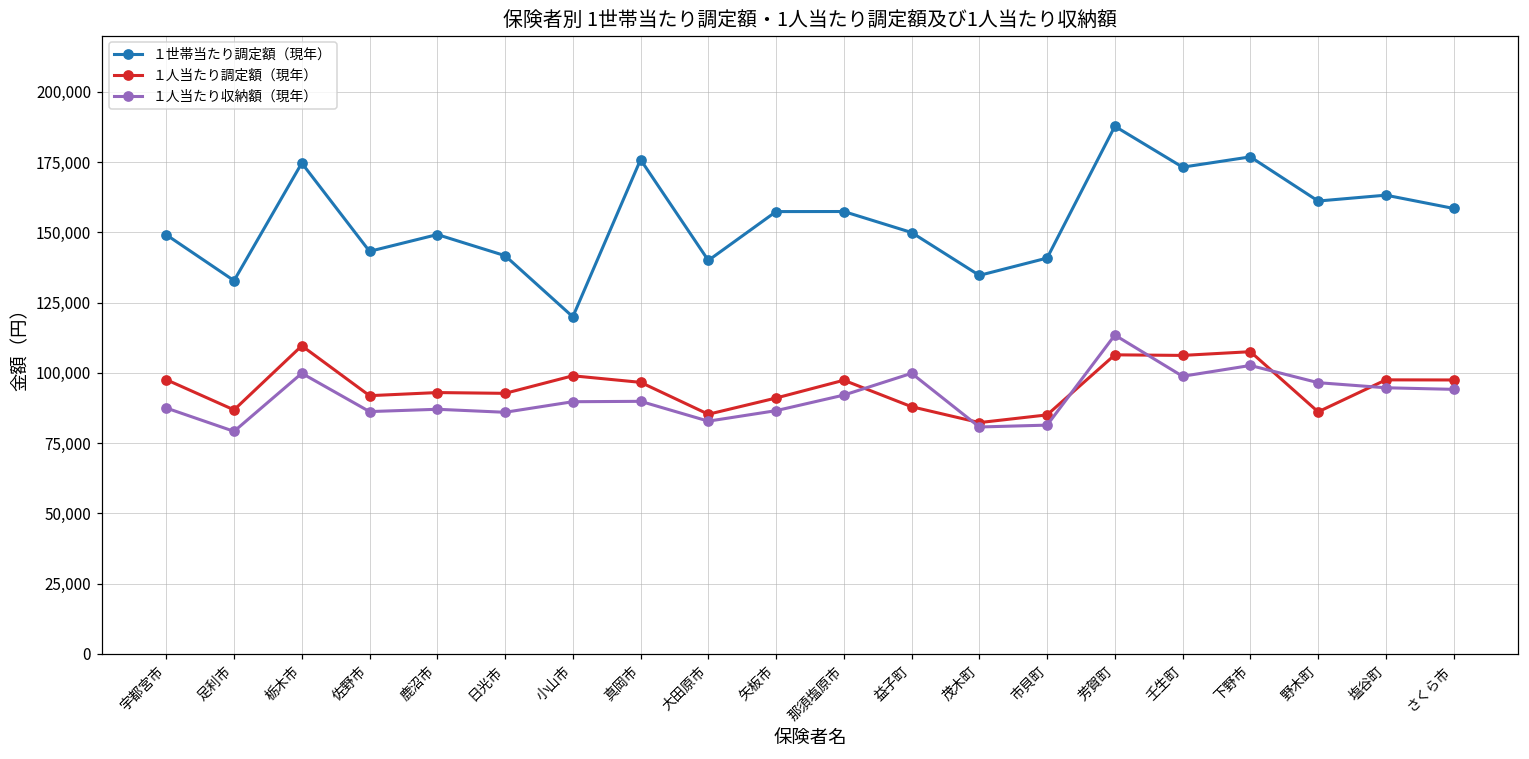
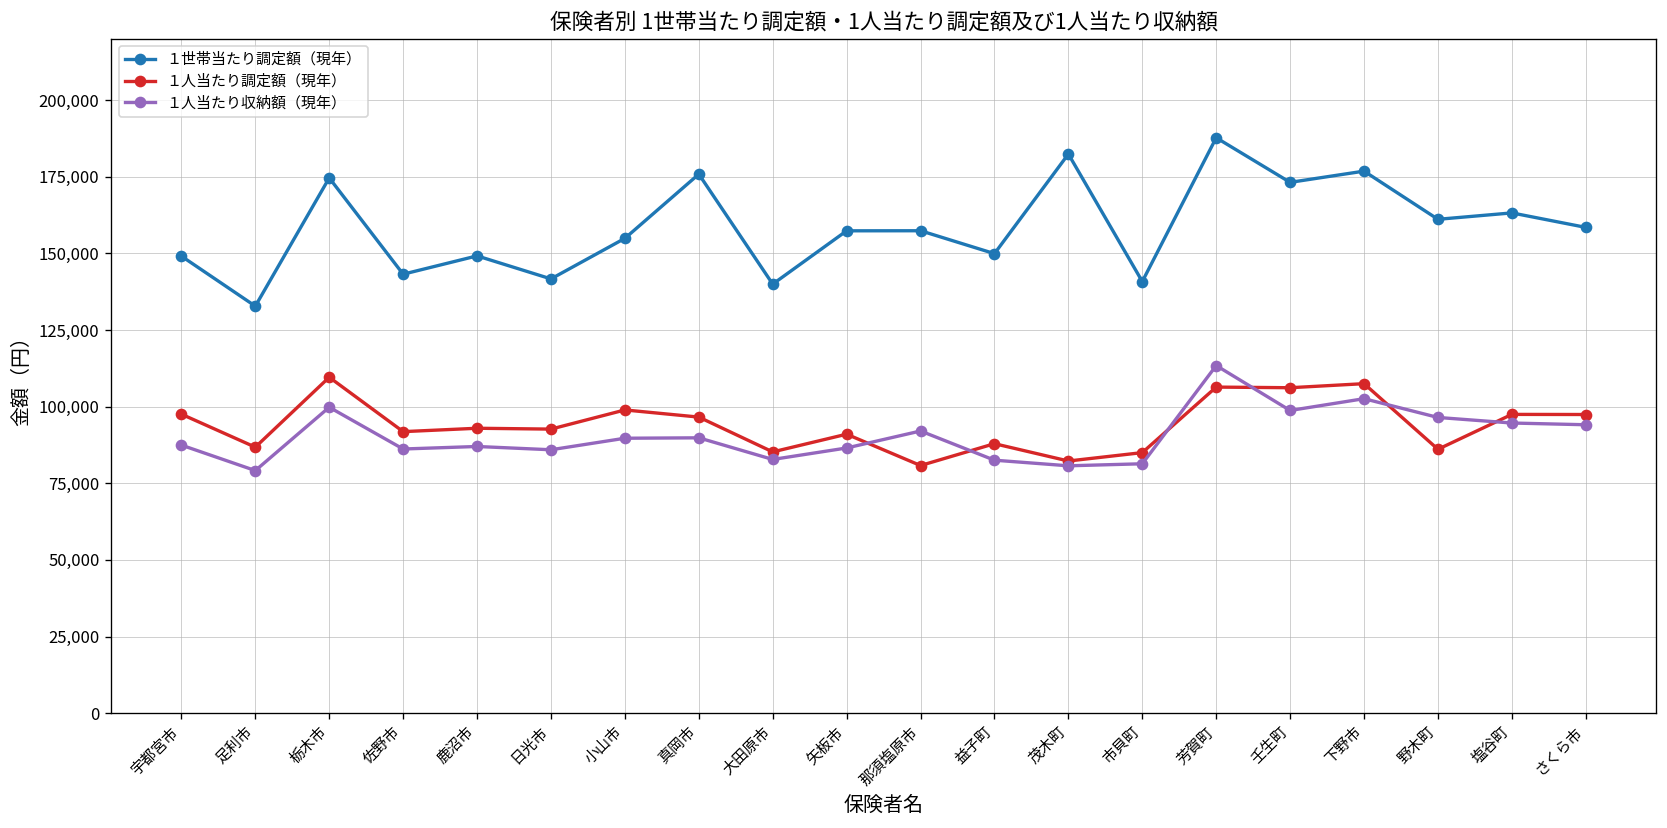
１世帯当たり調定額（現年）, 小山市: 120,000 -> 155,000
１人当たり調定額（現年）, 那須塩原市: 97,000 -> 81,000
１人当たり収納額（現年）, 益子町: 100,000 -> 83,000
１世帯当たり調定額（現年）, 茂木町: 135,000 -> 182,000
